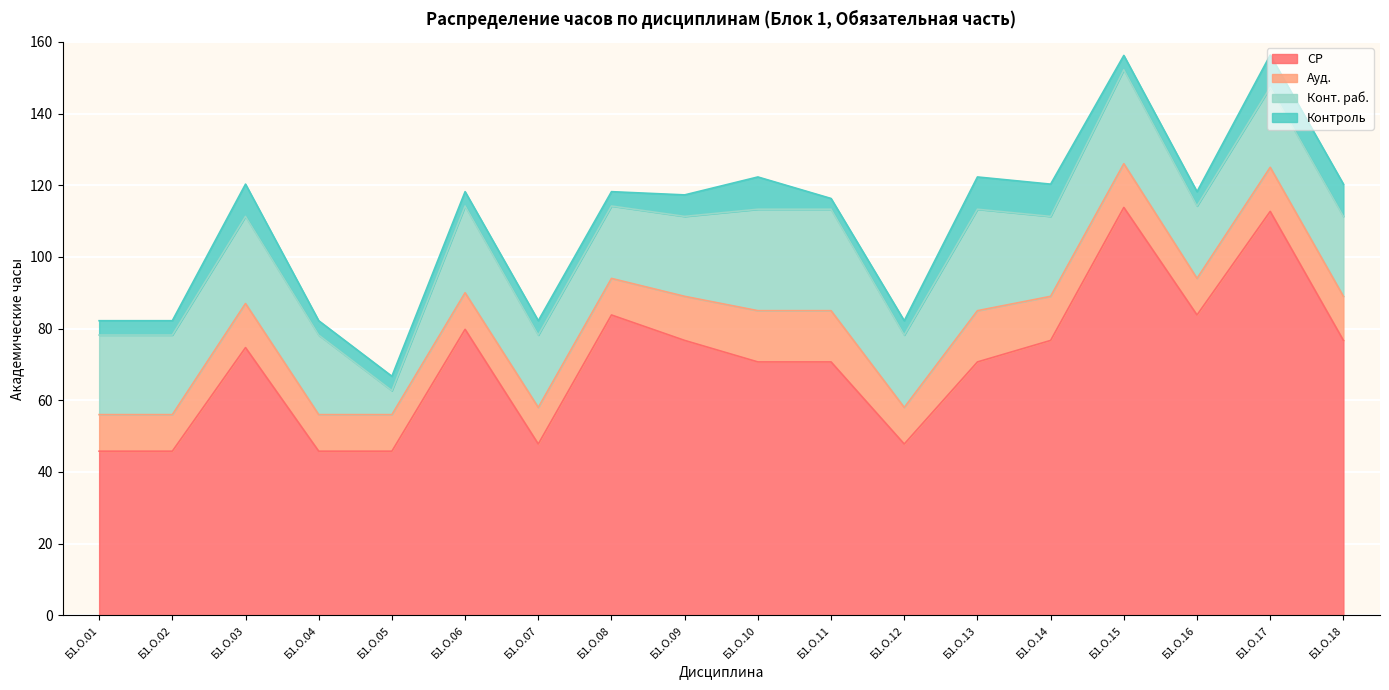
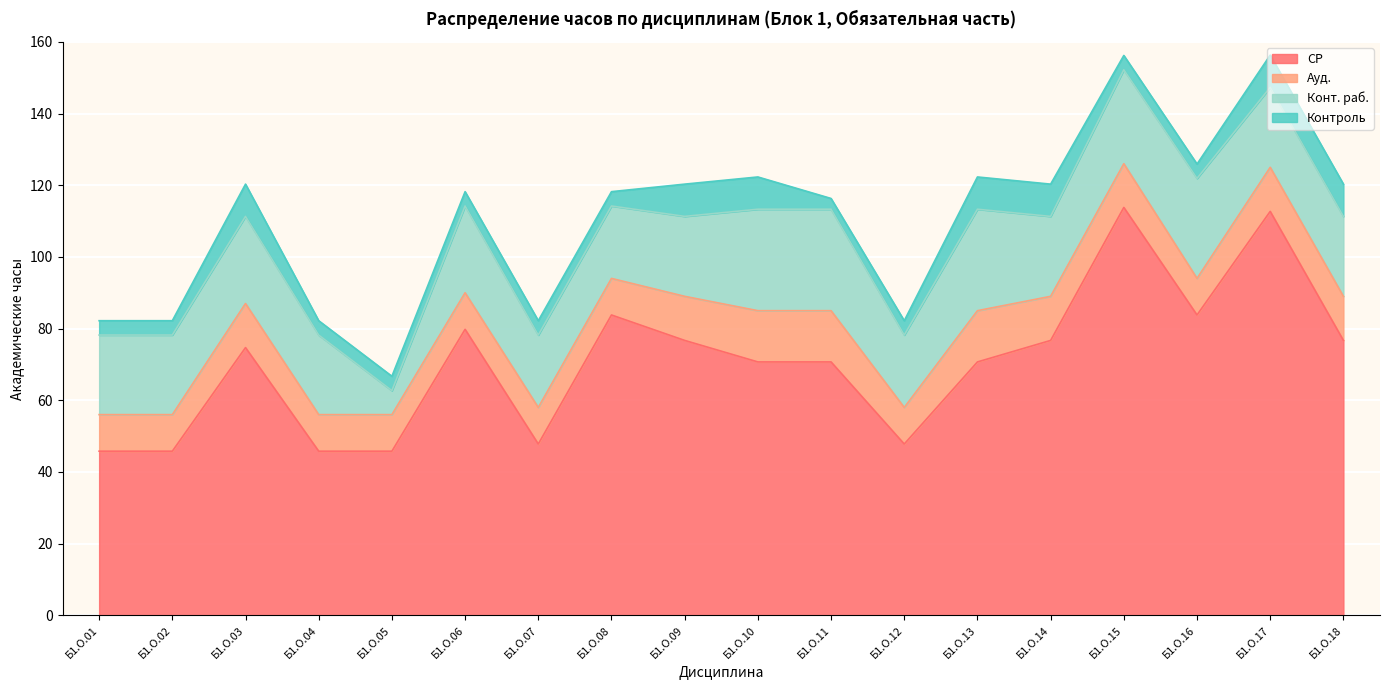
Контроль, Б1.О.09: 6 -> 9
Конт. раб., Б1.О.16: 20 -> 28
